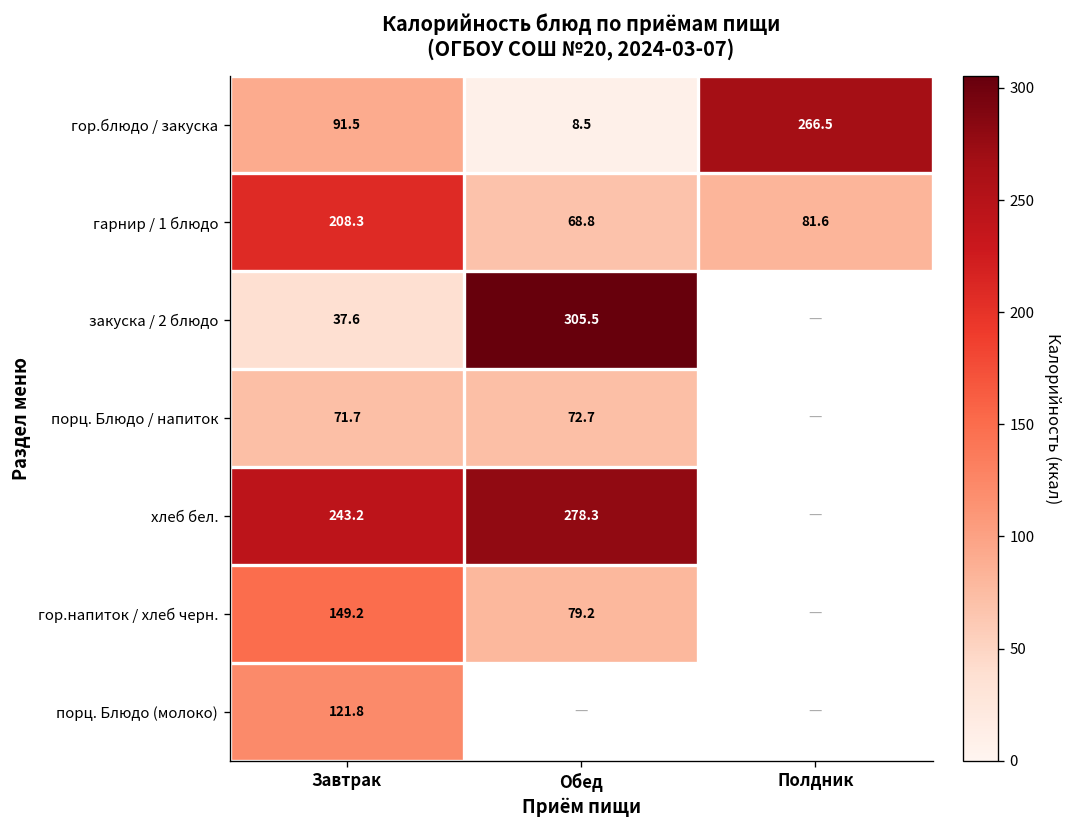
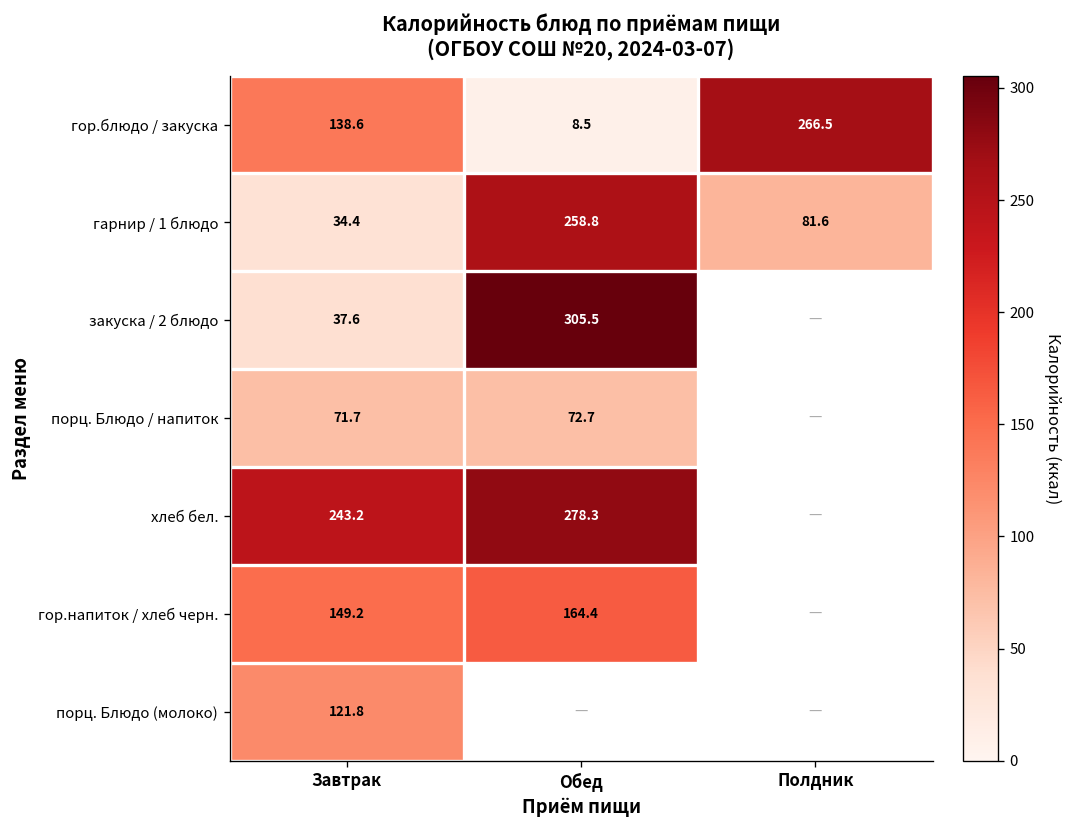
гор.блюдо / закуска, Завтрак: 91.5 -> 138.6
гарнир / 1 блюдо, Завтрак: 208.3 -> 34.4
гарнир / 1 блюдо, Обед: 68.8 -> 258.8
гор.напиток / хлеб черн., Обед: 79.2 -> 164.4
